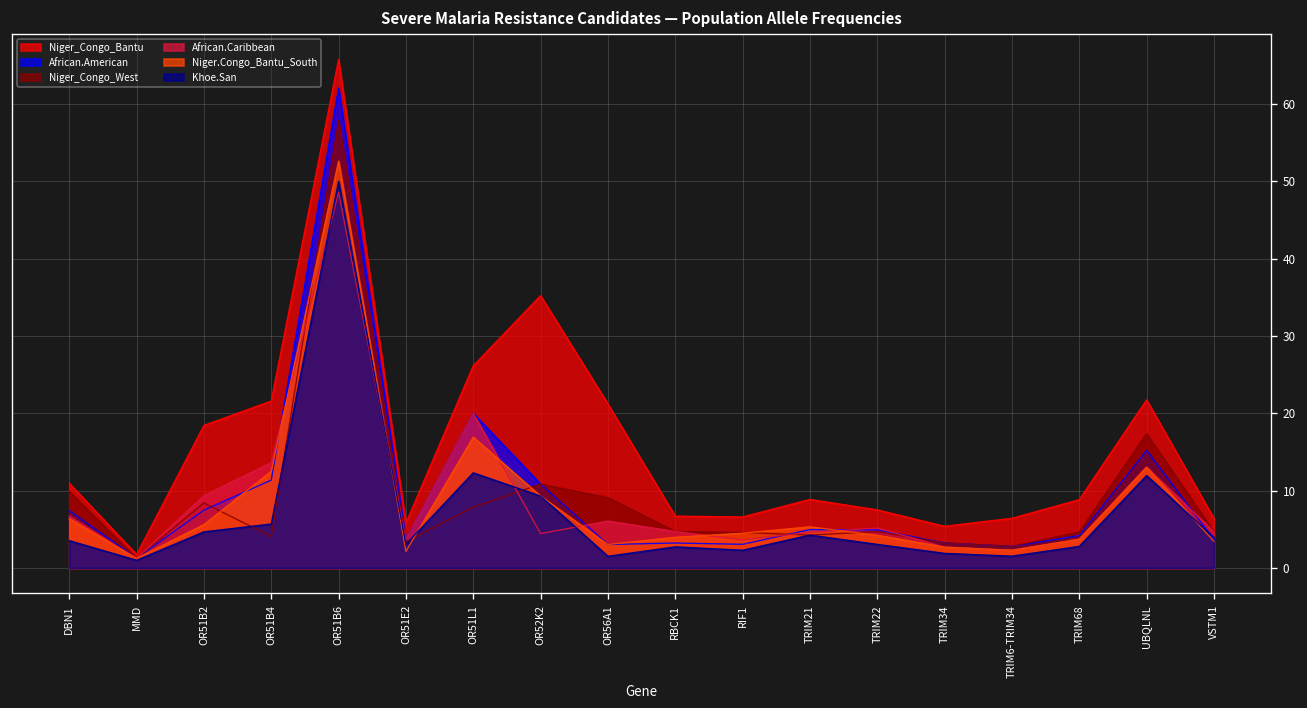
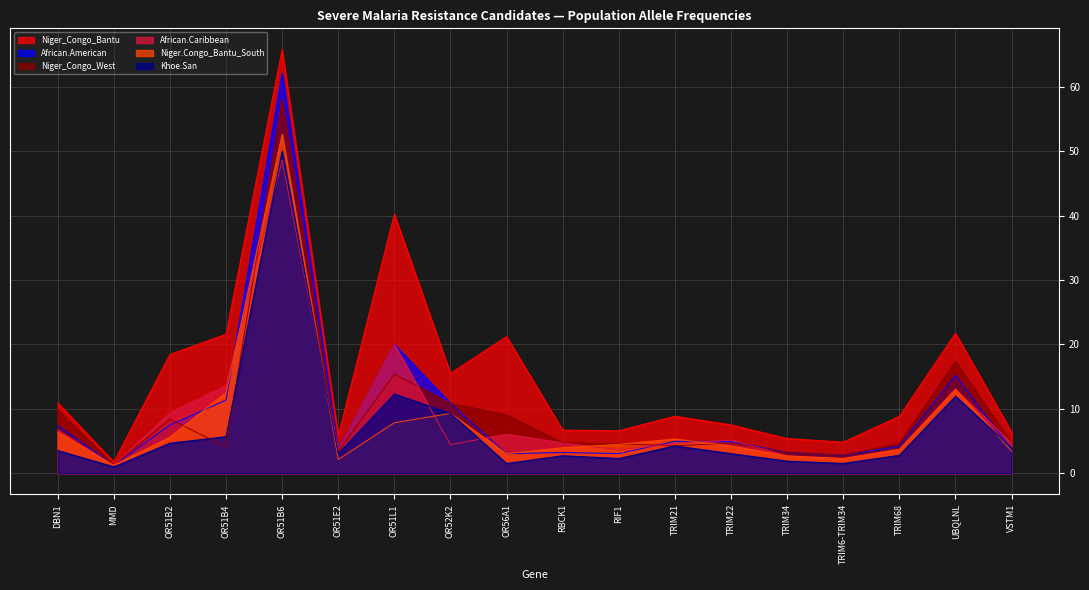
Niger_Congo_Bantu, OR51L1: 26 -> 40
Niger_Congo_West, OR51L1: 8 -> 15
Niger.Congo_Bantu_South, OR51L1: 17 -> 8
Niger_Congo_Bantu, OR52K2: 35 -> 16
Niger_Congo_Bantu, TRIM6-TRIM34: 6 -> 5
